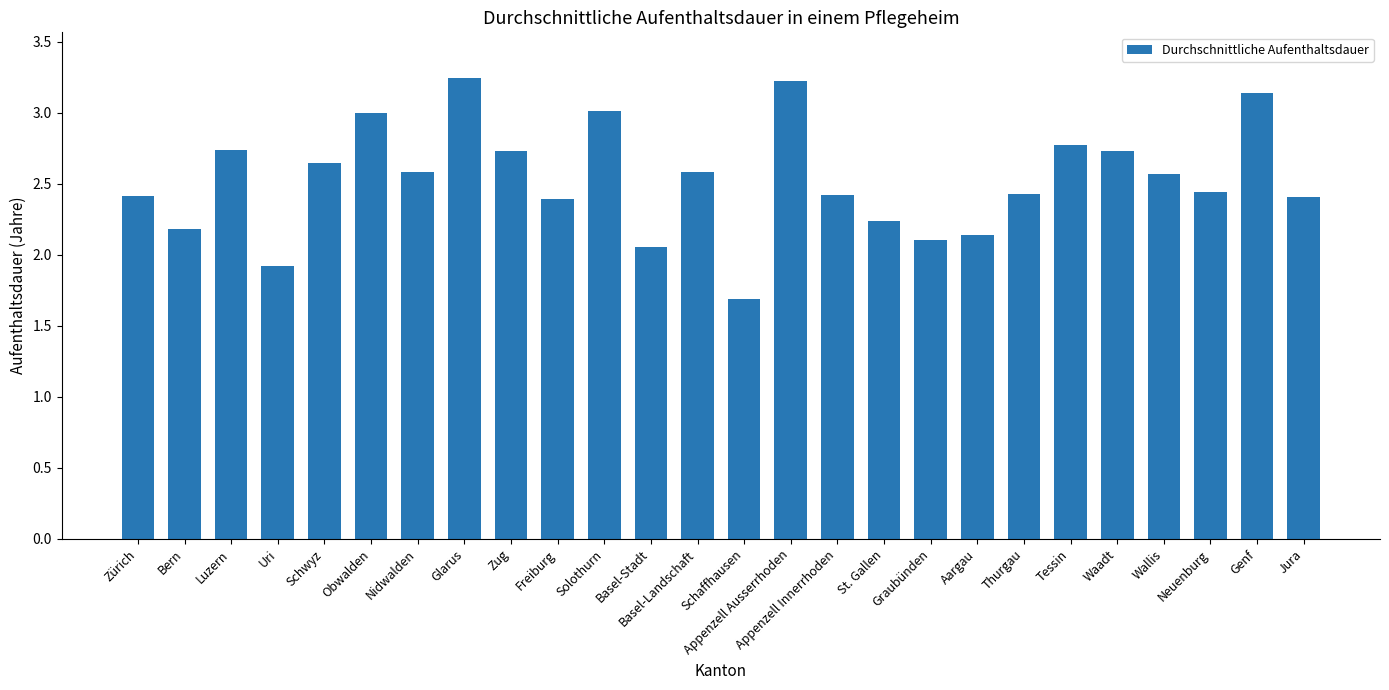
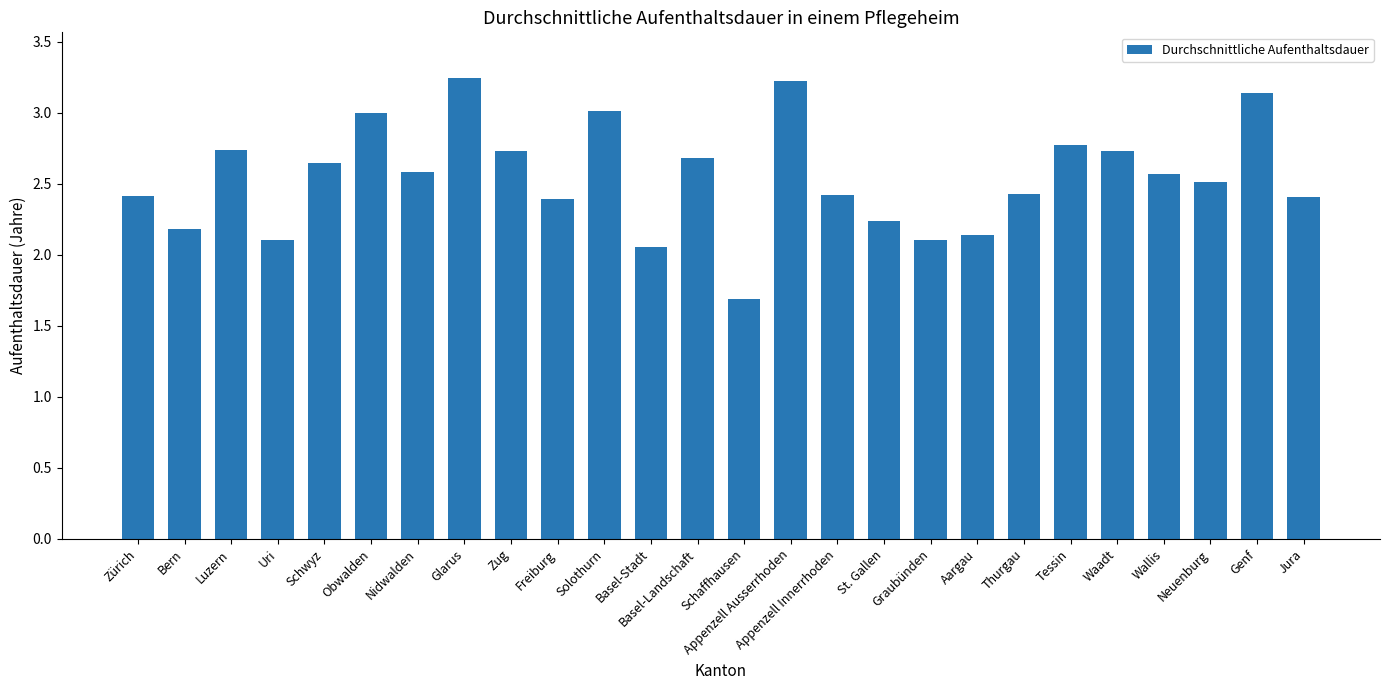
Uri: 1.92 -> 2.11
Basel-Landschaft: 2.58 -> 2.68
Neuenburg: 2.45 -> 2.51
